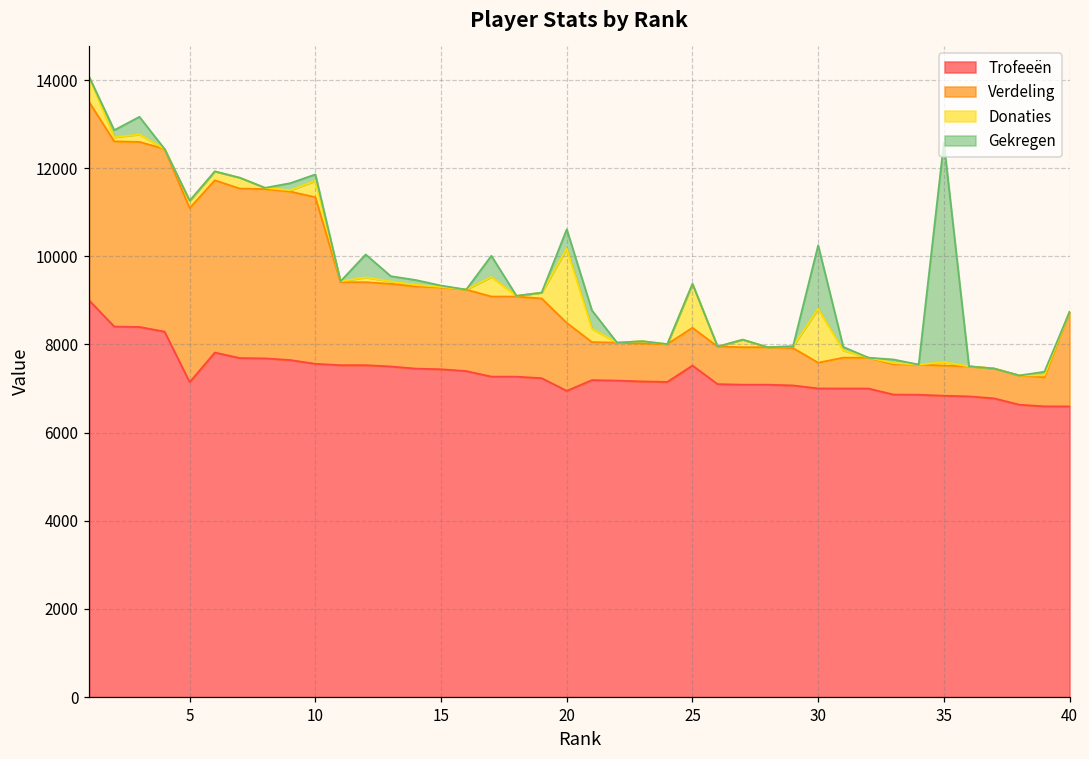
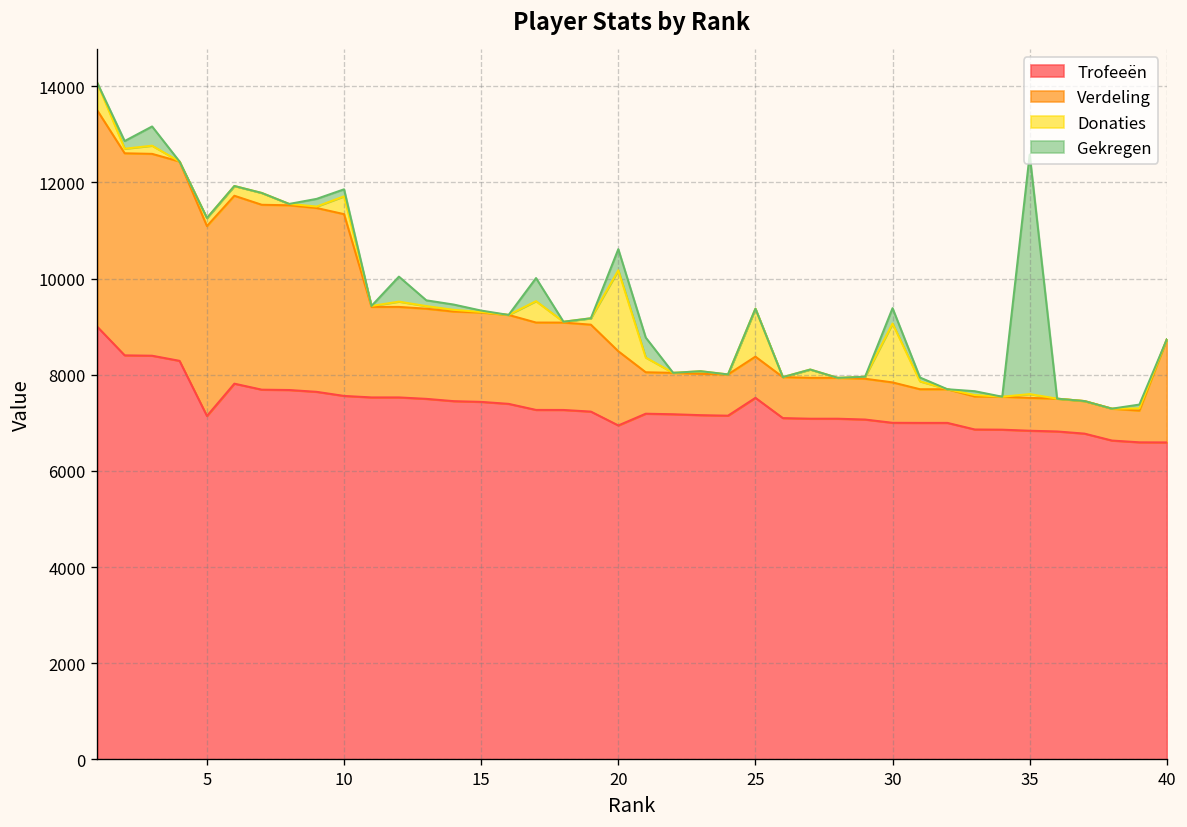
Verdeling, 30: 600 -> 800
Gekregen, 30: 1400 -> 300
